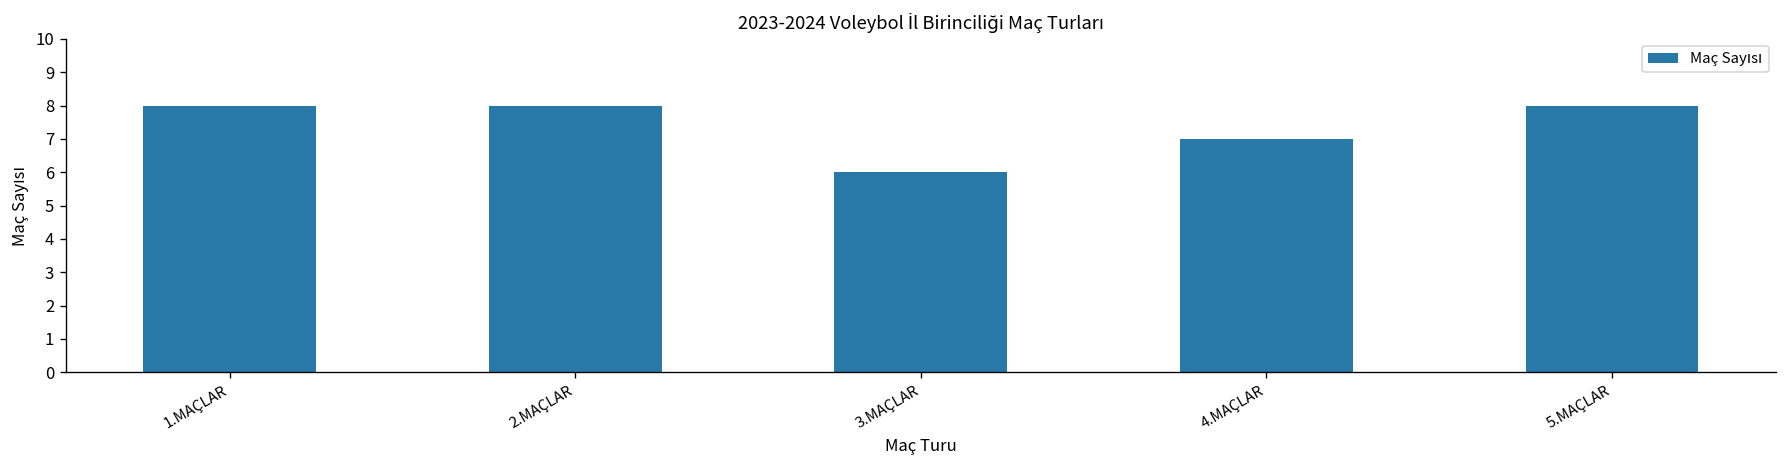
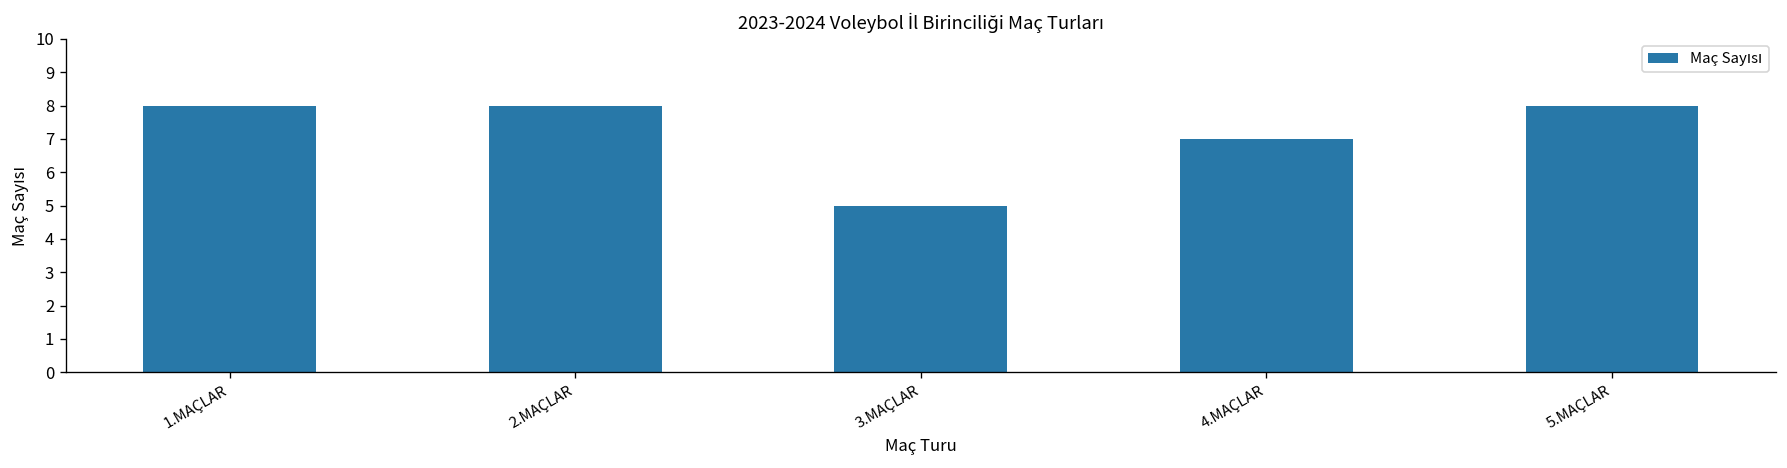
3.MAÇLAR: 6 -> 5
